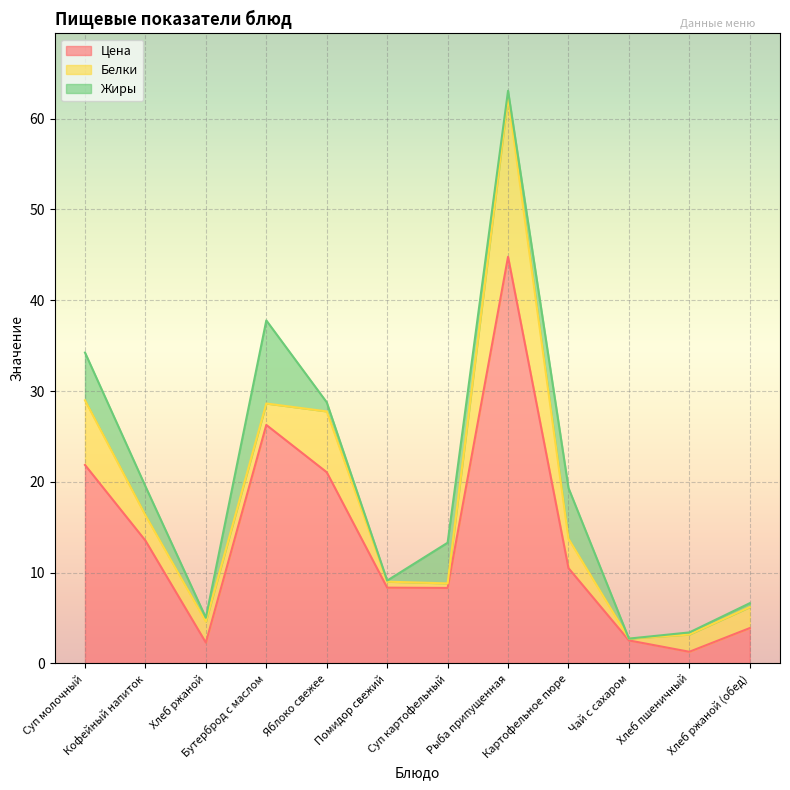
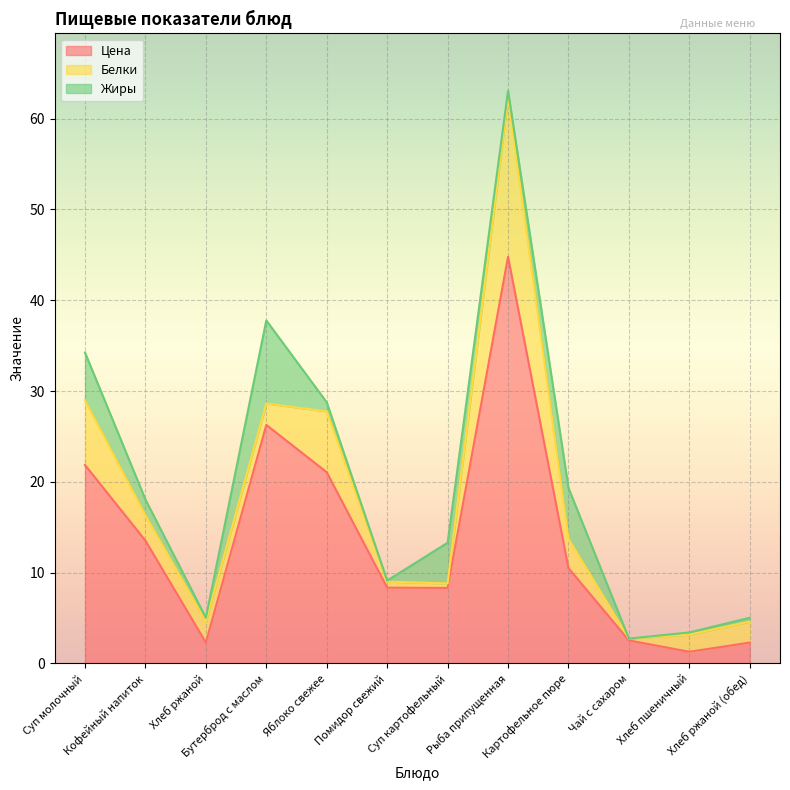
Жиры, Кофейный напиток: 3 -> 2
Цена, Хлеб ржаной (обед): 4 -> 2
